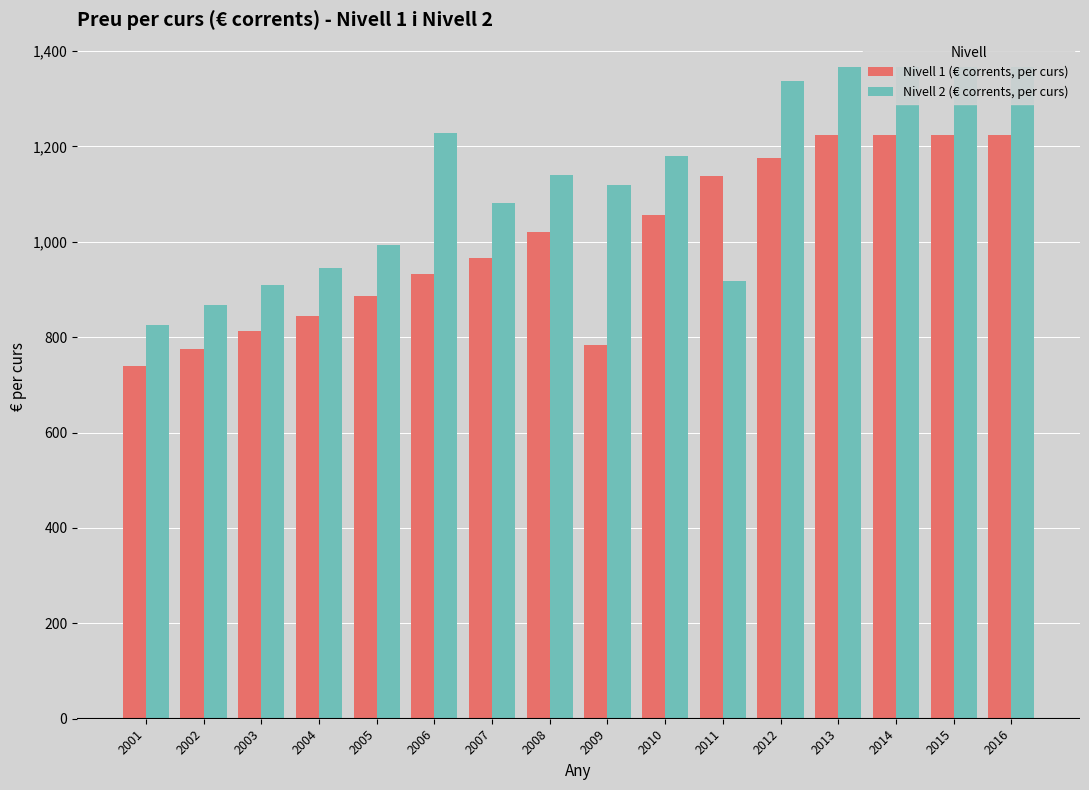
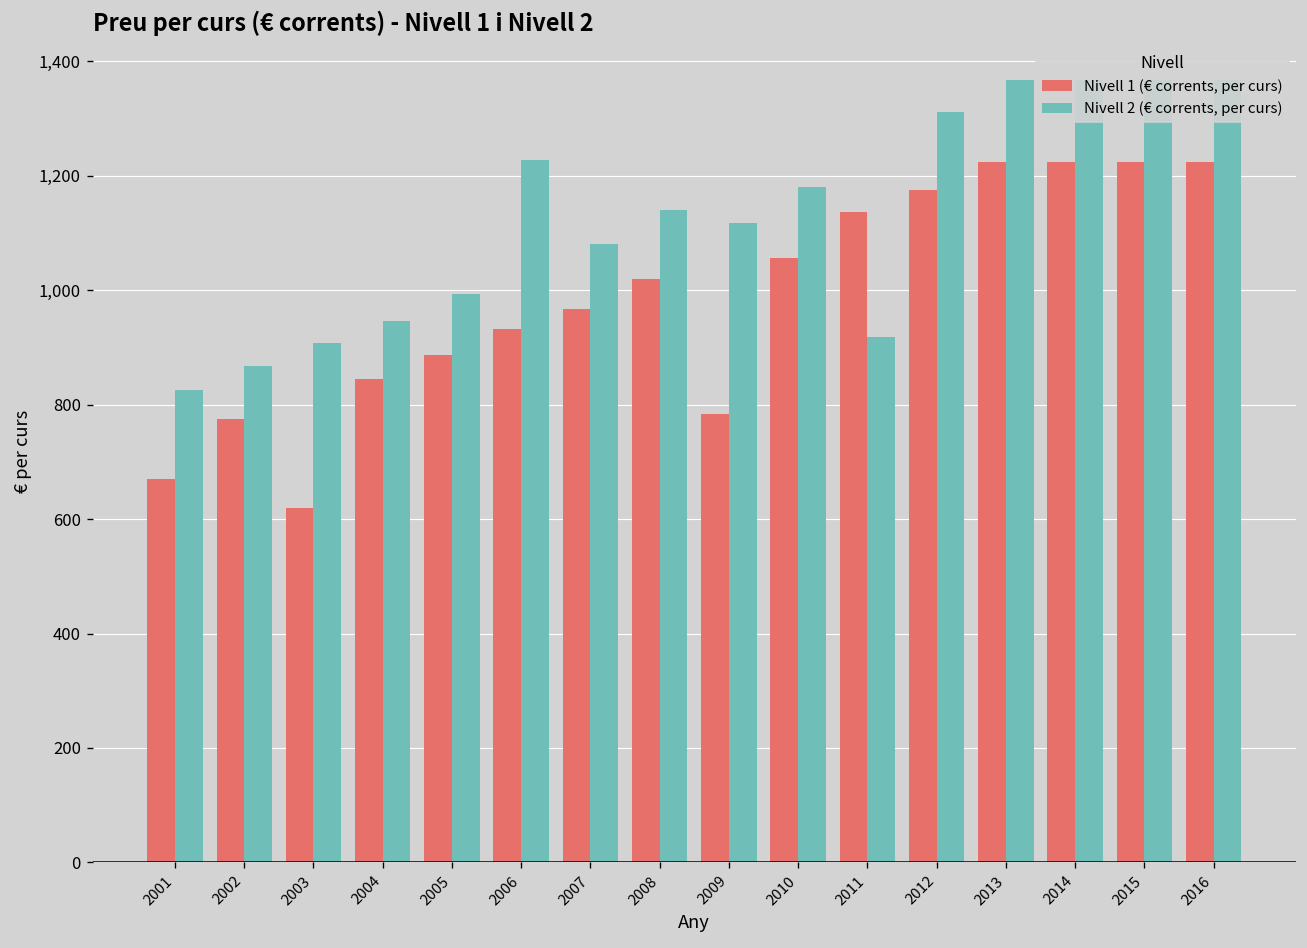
Nivell 1 (€ corrents, per curs), 2001: 740 -> 670
Nivell 1 (€ corrents, per curs), 2003: 810 -> 620
Nivell 2 (€ corrents, per curs), 2012: 1,340 -> 1,310
